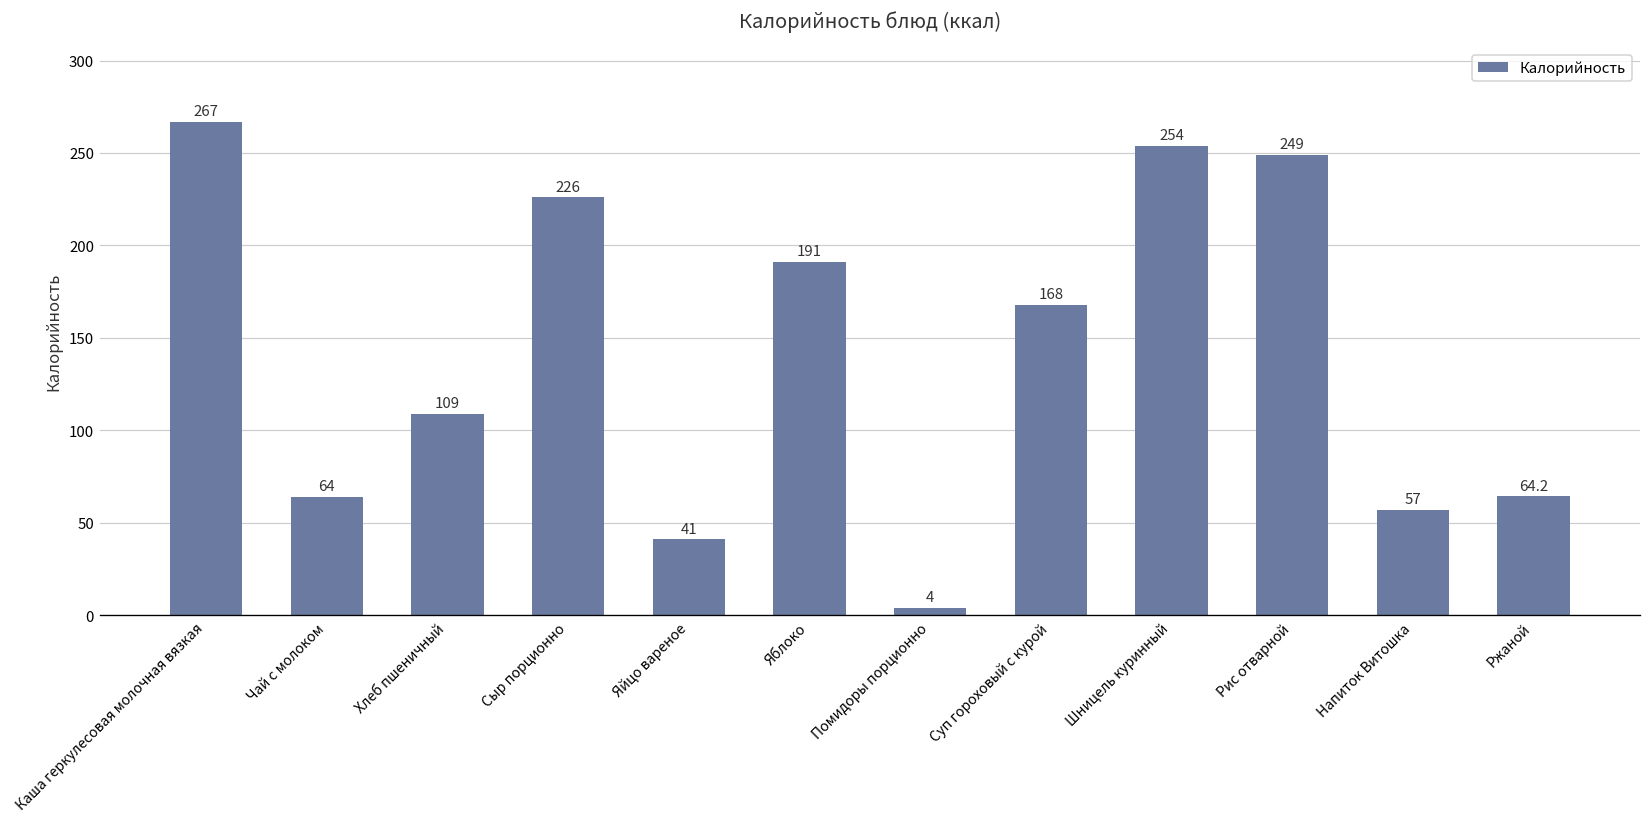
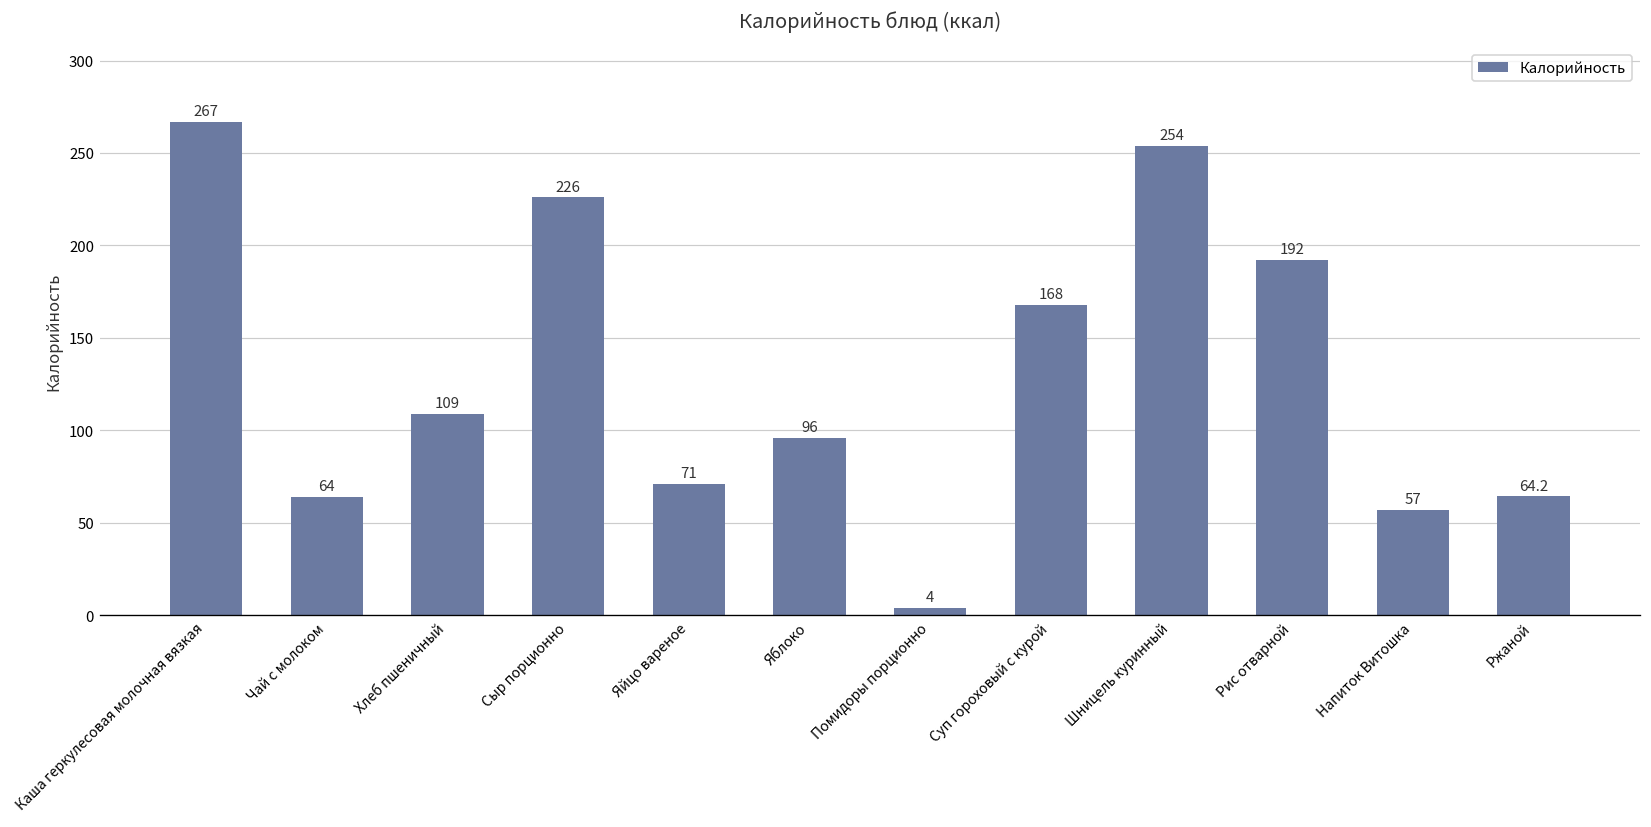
Яйцо вареное: 41 -> 71
Яблоко: 191 -> 96
Рис отварной: 249 -> 192
